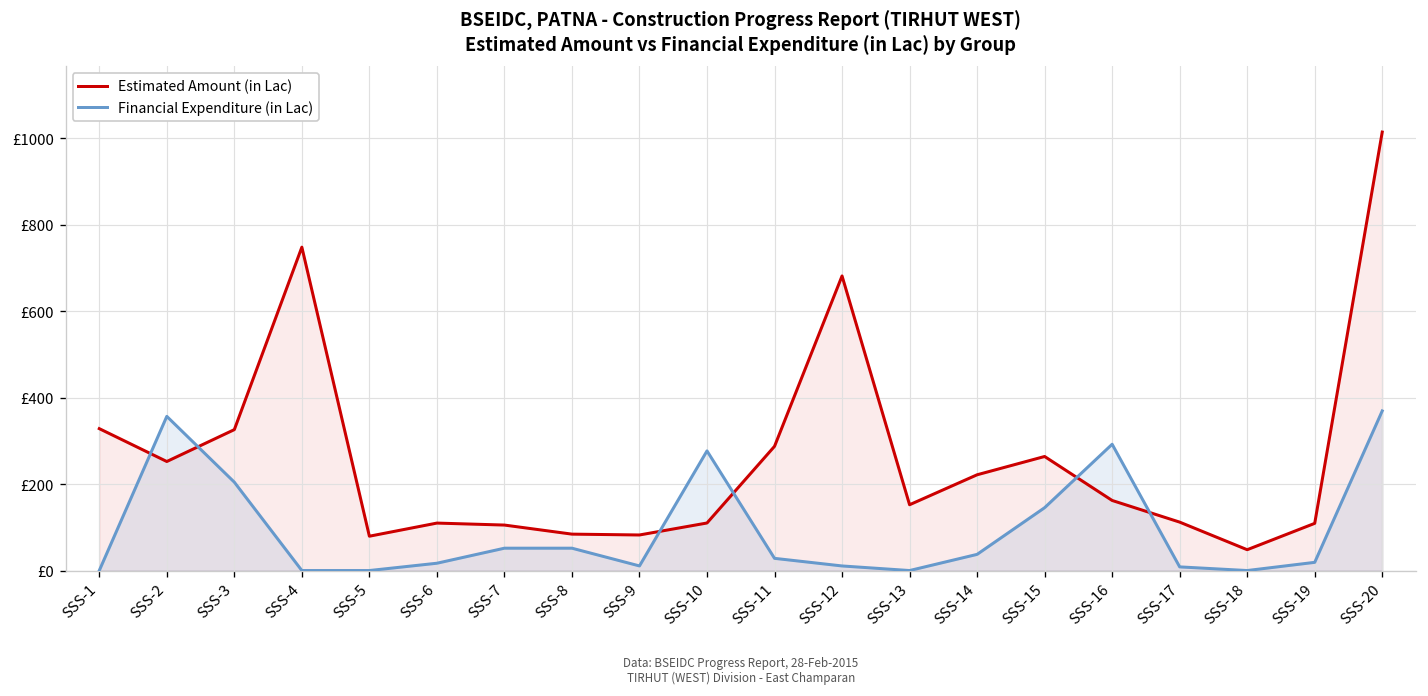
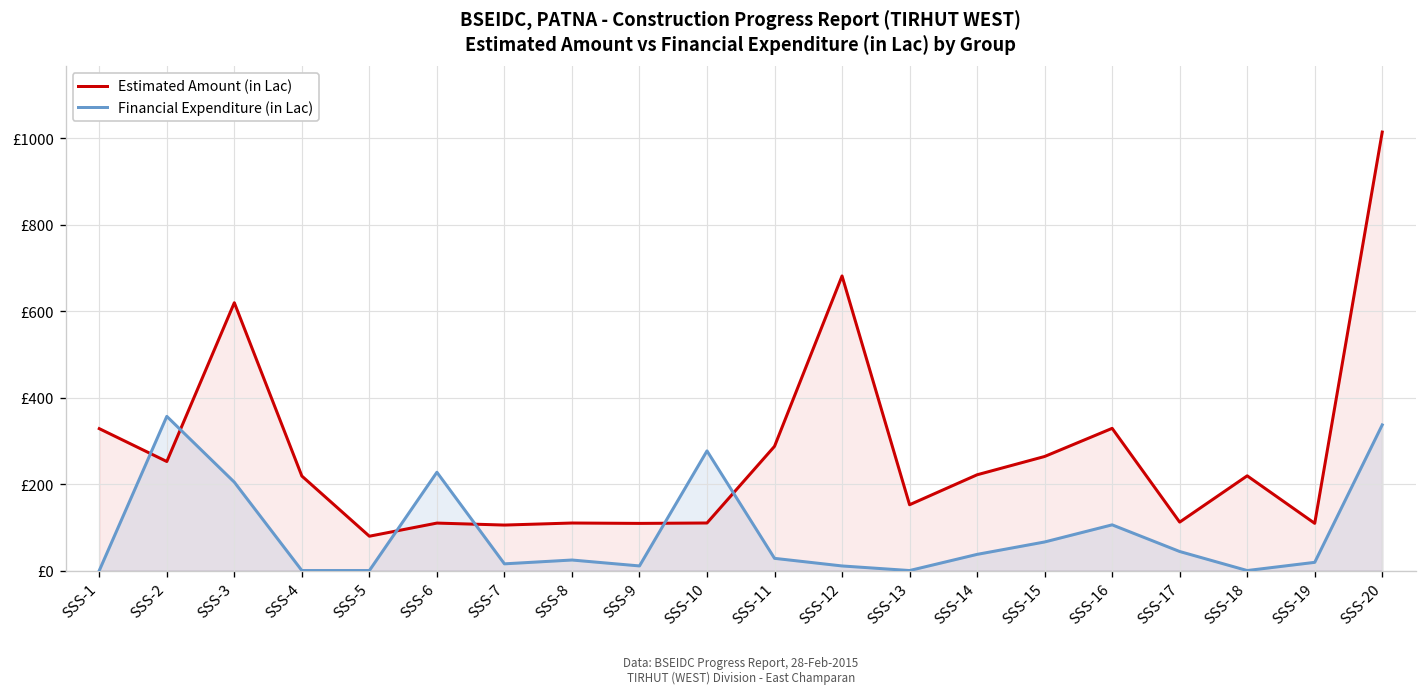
Estimated Amount (in Lac), SSS-3: £330 -> £620
Estimated Amount (in Lac), SSS-4: £750 -> £220
Financial Expenditure (in Lac), SSS-6: £20 -> £230
Financial Expenditure (in Lac), SSS-7: £50 -> £20
Estimated Amount (in Lac), SSS-8: £80 -> £110
Financial Expenditure (in Lac), SSS-8: £50 -> £20
Estimated Amount (in Lac), SSS-9: £80 -> £110
Financial Expenditure (in Lac), SSS-15: £150 -> £70
Estimated Amount (in Lac), SSS-16: £160 -> £330
Financial Expenditure (in Lac), SSS-16: £290 -> £110
Financial Expenditure (in Lac), SSS-17: £10 -> £40
Estimated Amount (in Lac), SSS-18: £50 -> £220
Financial Expenditure (in Lac), SSS-20: £370 -> £340
